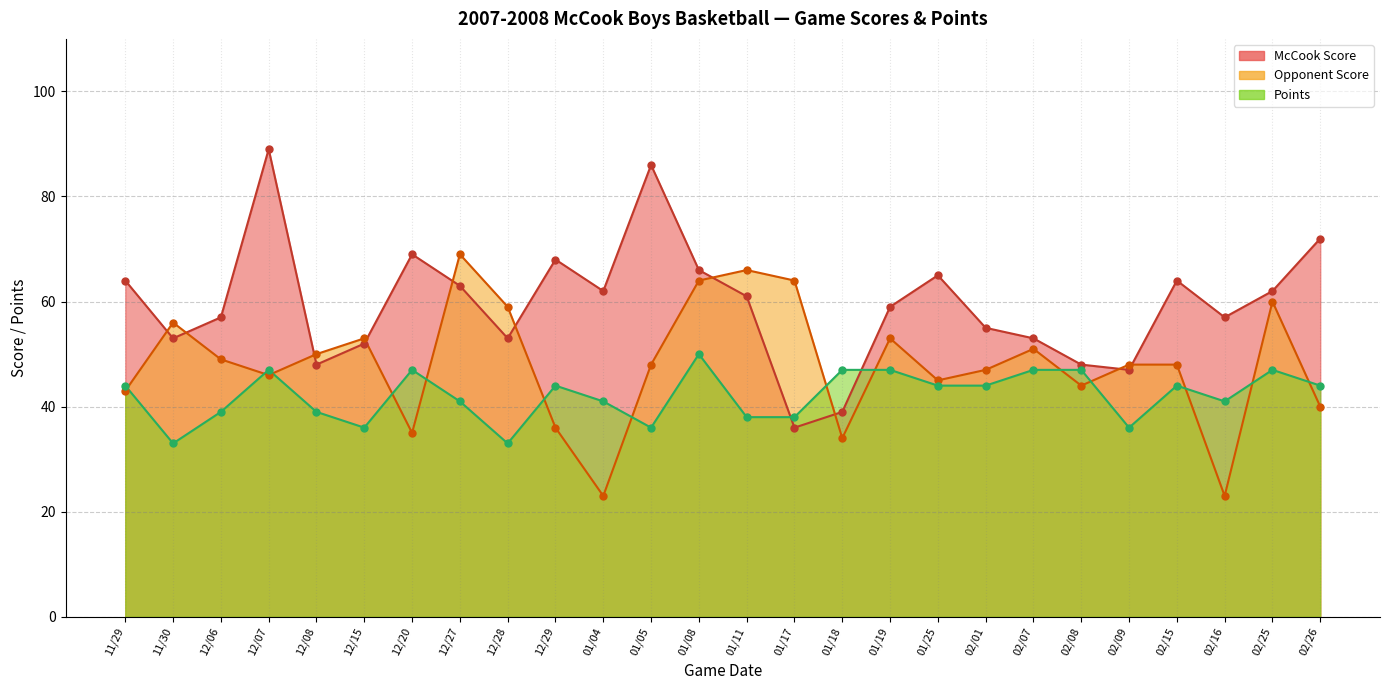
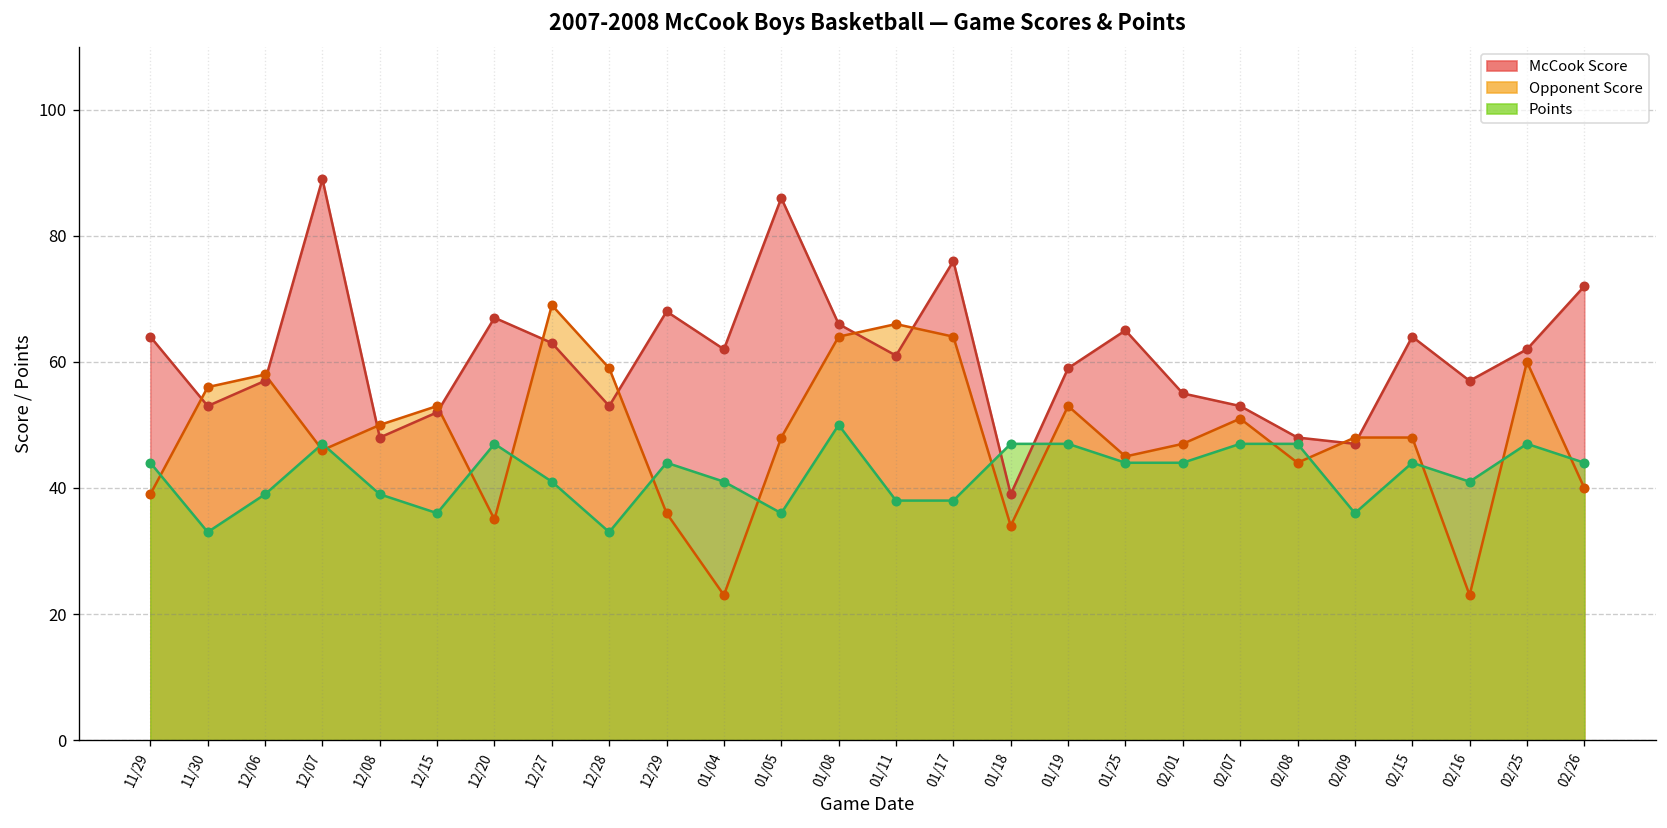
Opponent Score, 11/29: 43 -> 39
Opponent Score, 12/06: 49 -> 58
McCook Score, 12/20: 69 -> 67
McCook Score, 01/17: 36 -> 76
